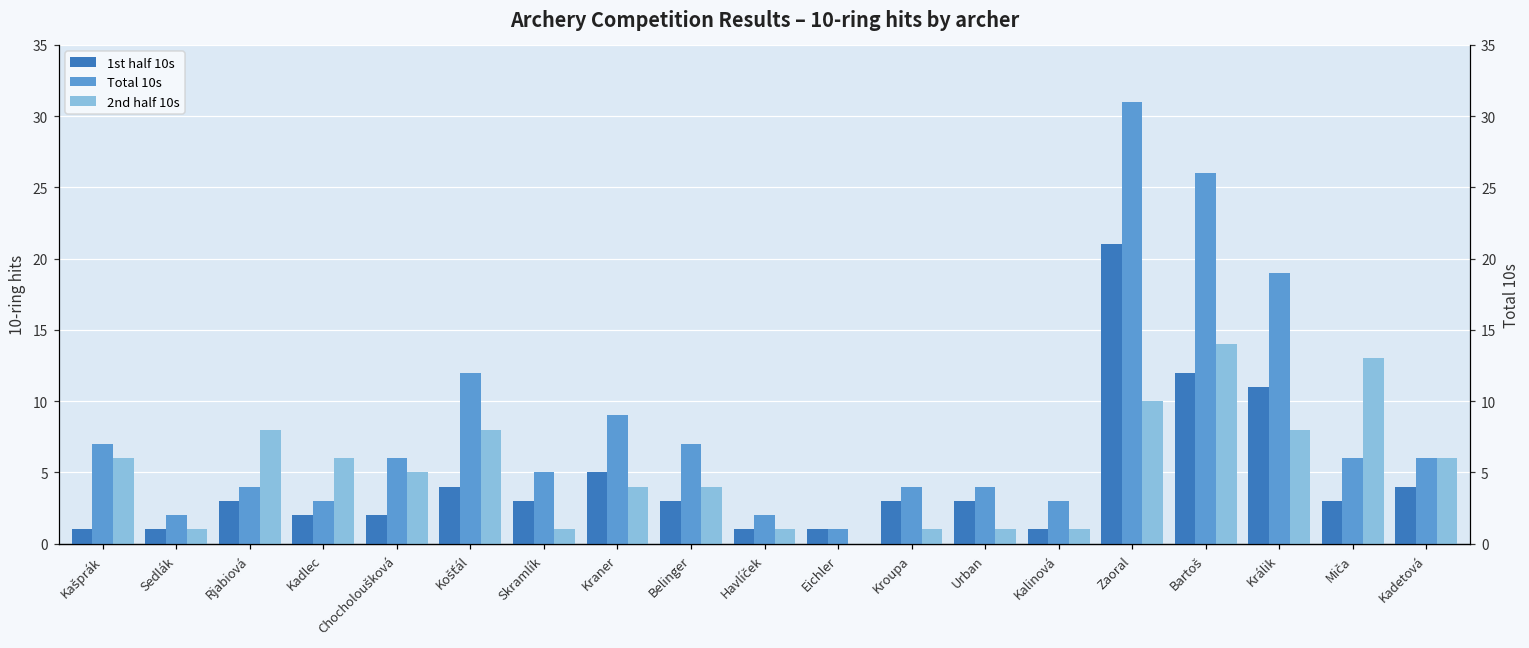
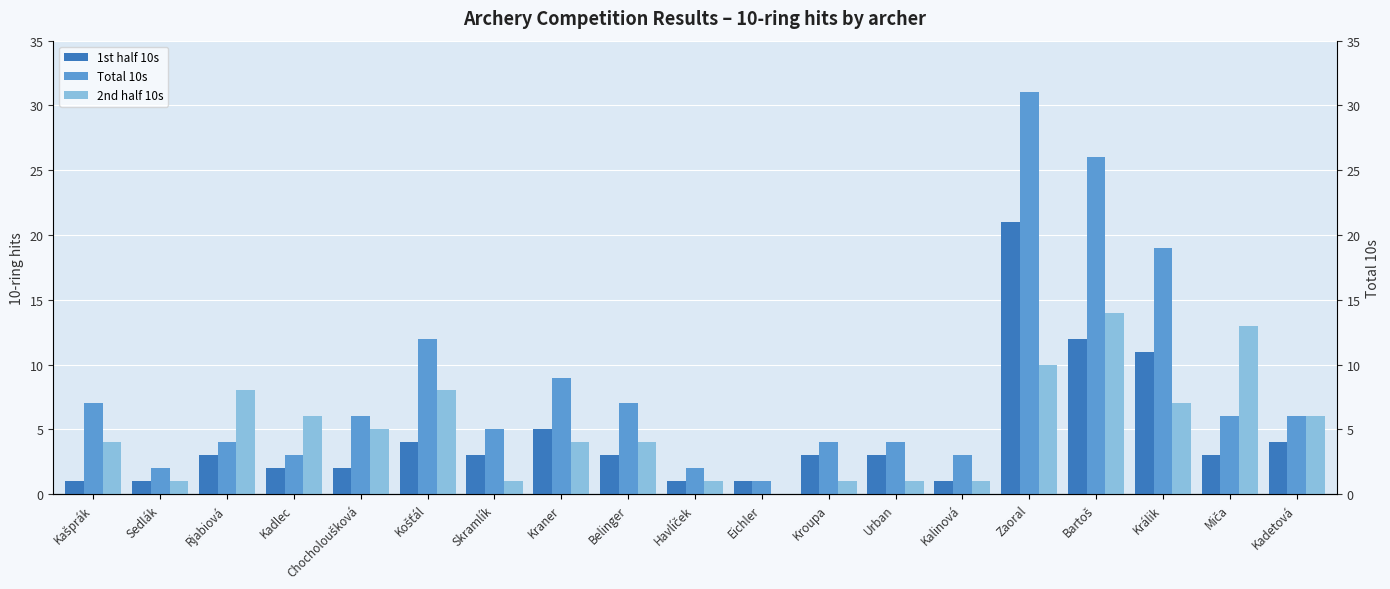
2nd half 10s, Kašprák: 6 -> 4
2nd half 10s, Králik: 8 -> 7
